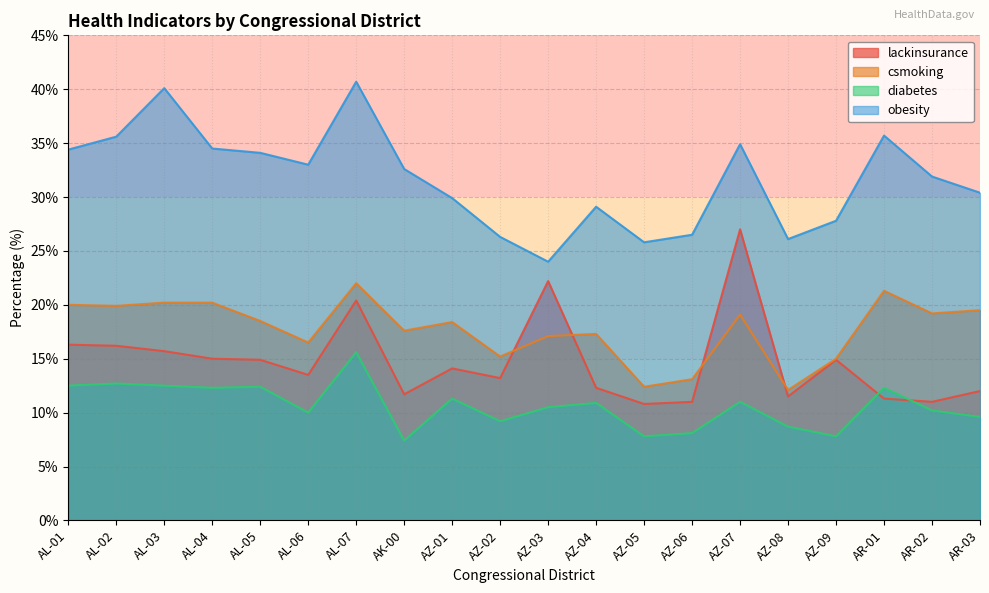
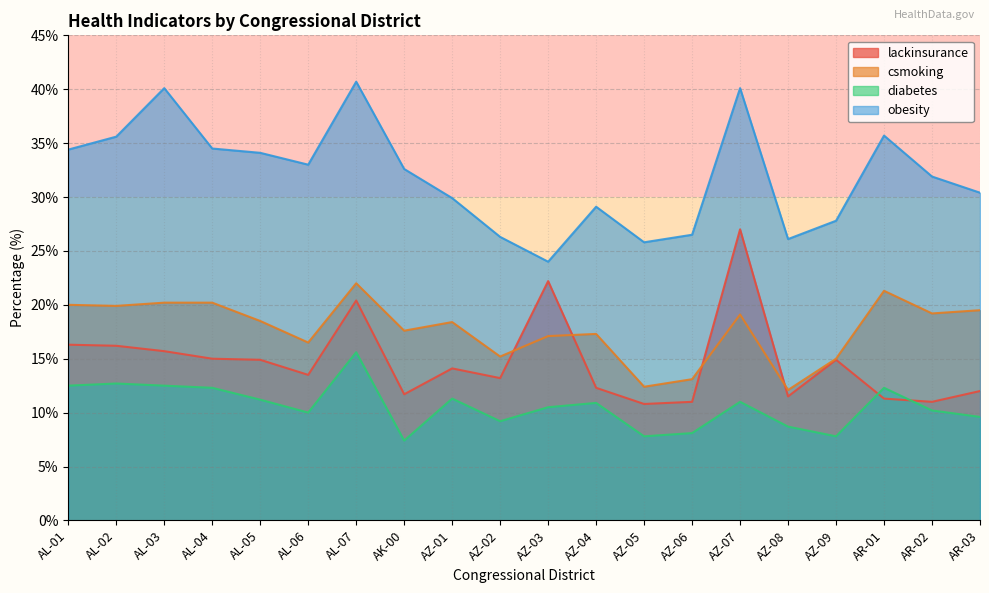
diabetes, AL-05: 12.4% -> 11.2%
obesity, AZ-07: 34.9% -> 40.1%
